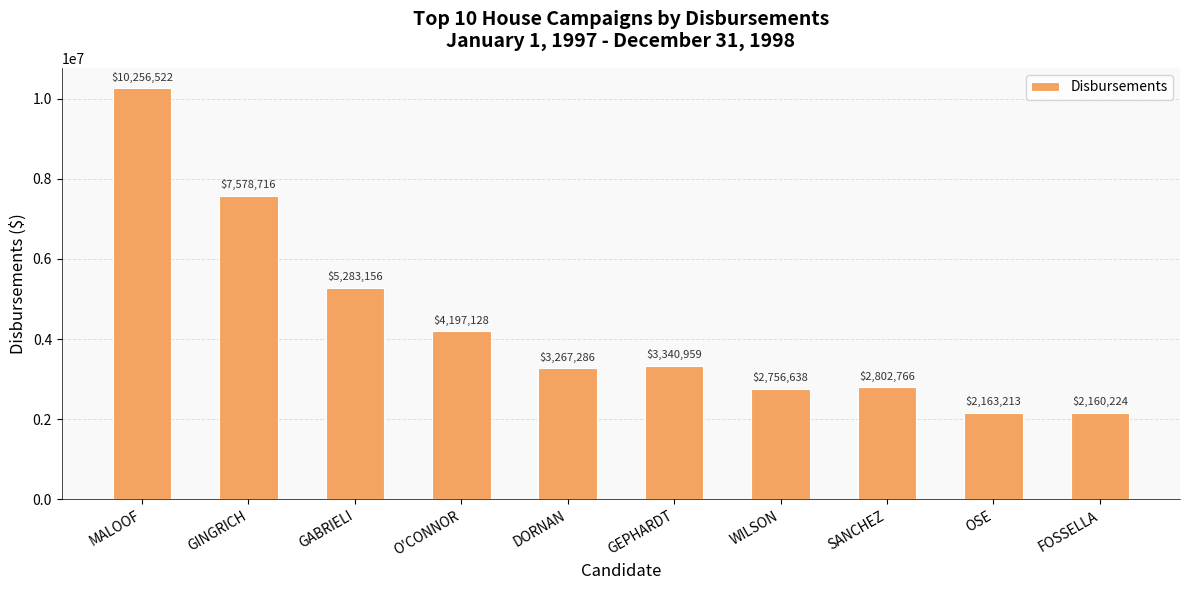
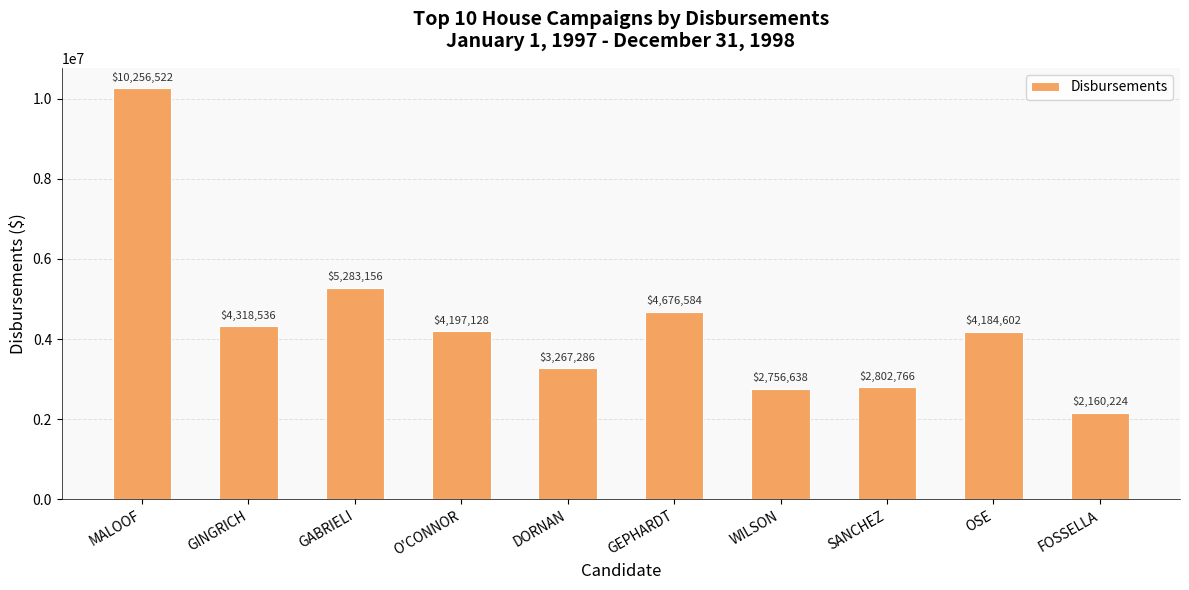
GINGRICH: $7,578,716 -> $4,318,536
GEPHARDT: $3,340,959 -> $4,676,584
OSE: $2,163,213 -> $4,184,602
